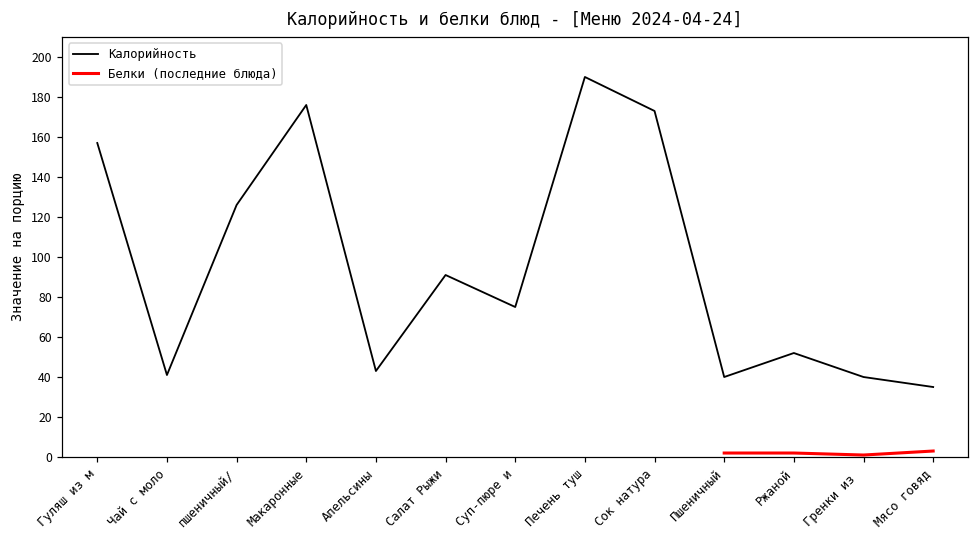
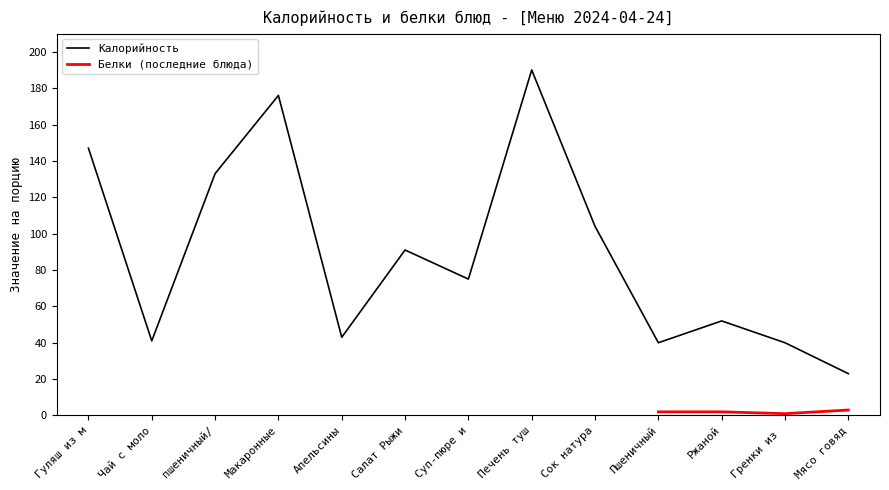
Калорийность, Гуляш из м: 157 -> 147
Калорийность, пшеничный/: 126 -> 133
Калорийность, Сок натура: 173 -> 104
Калорийность, Мясо говяд: 35 -> 23
